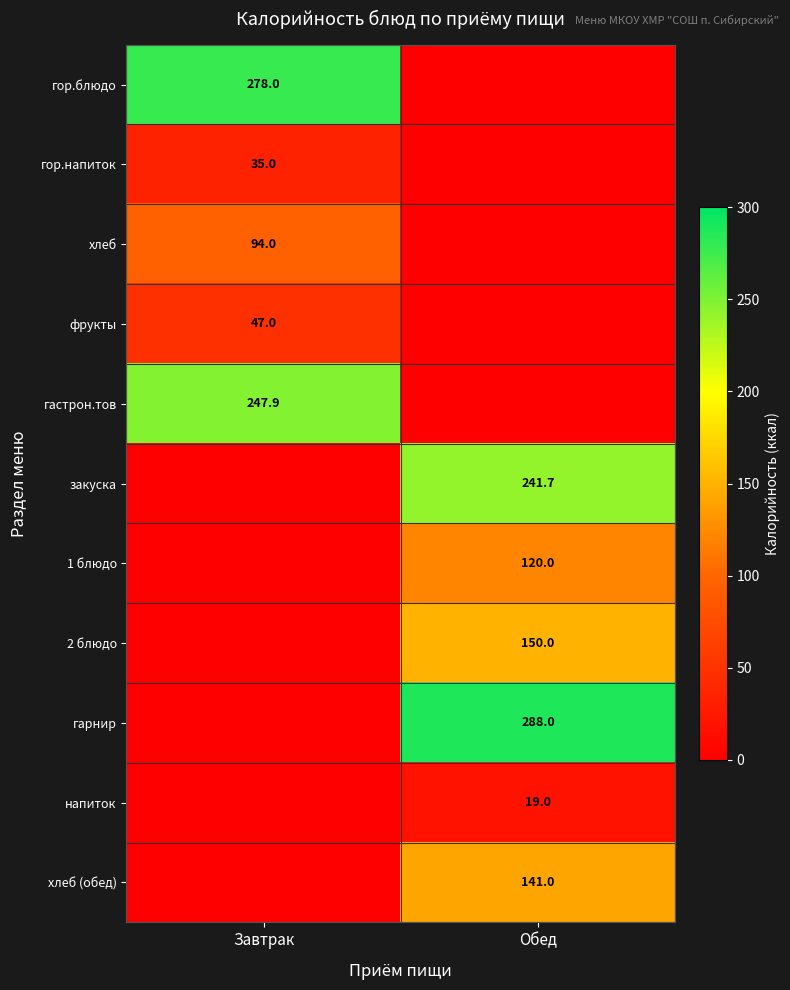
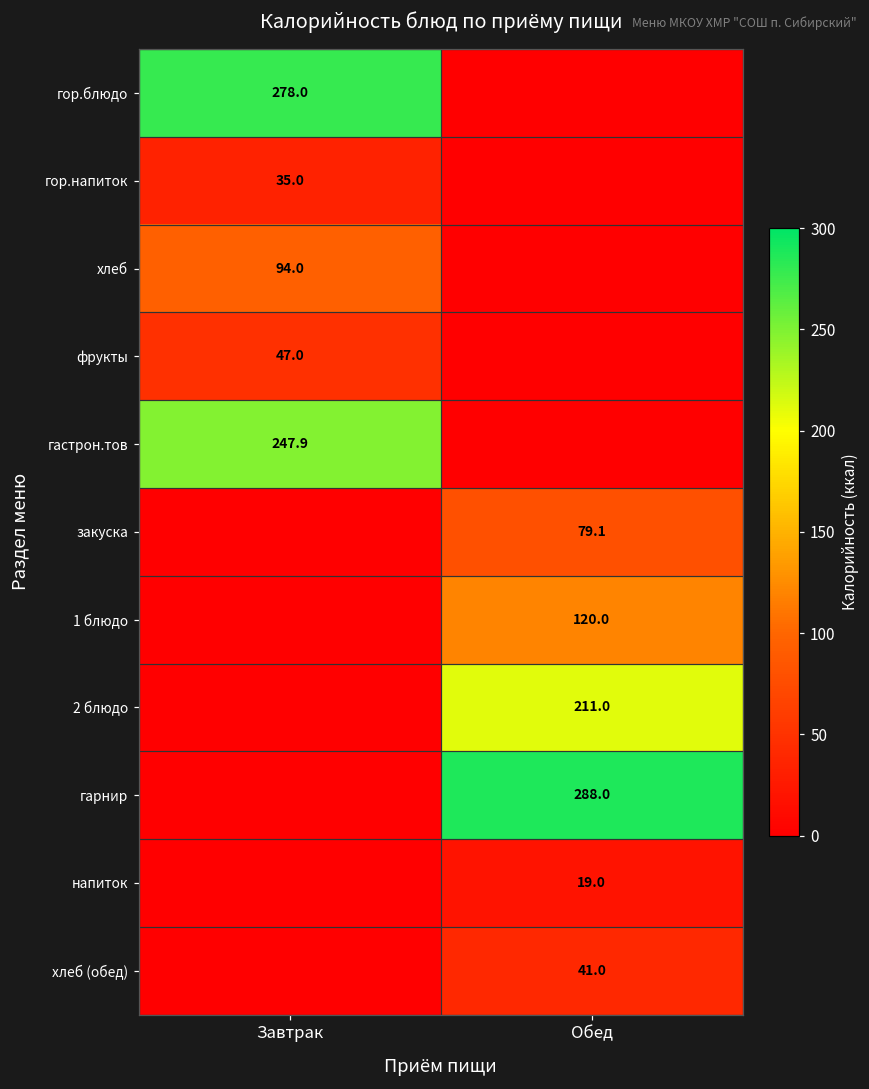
закуска, Обед: 241.7 -> 79.1
2 блюдо, Обед: 150.0 -> 211.0
хлеб (обед), Обед: 141.0 -> 41.0
